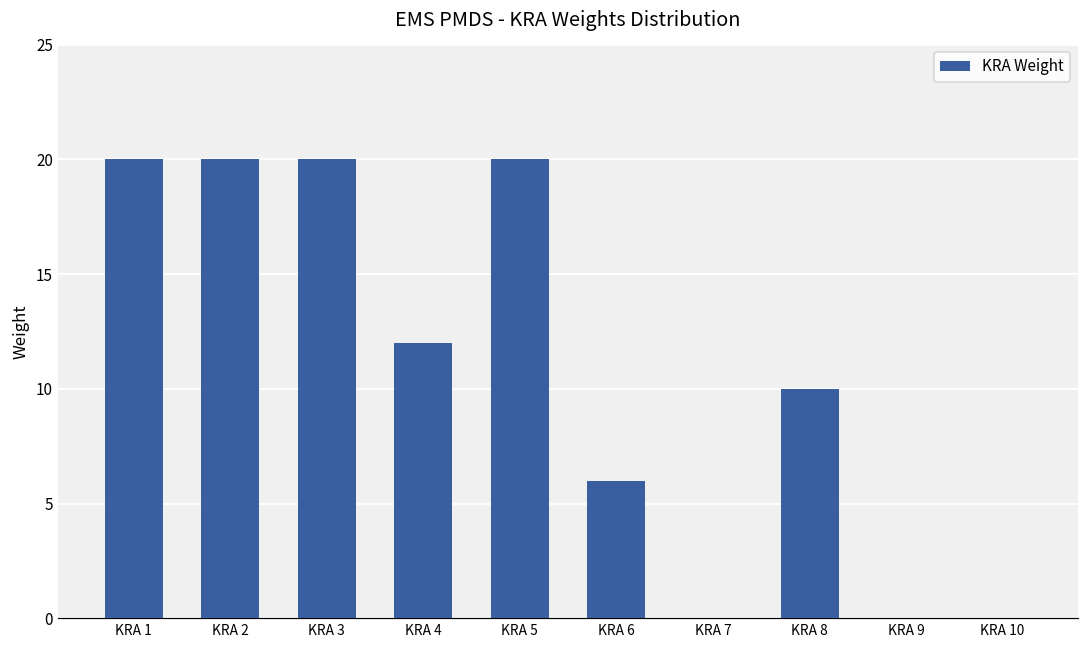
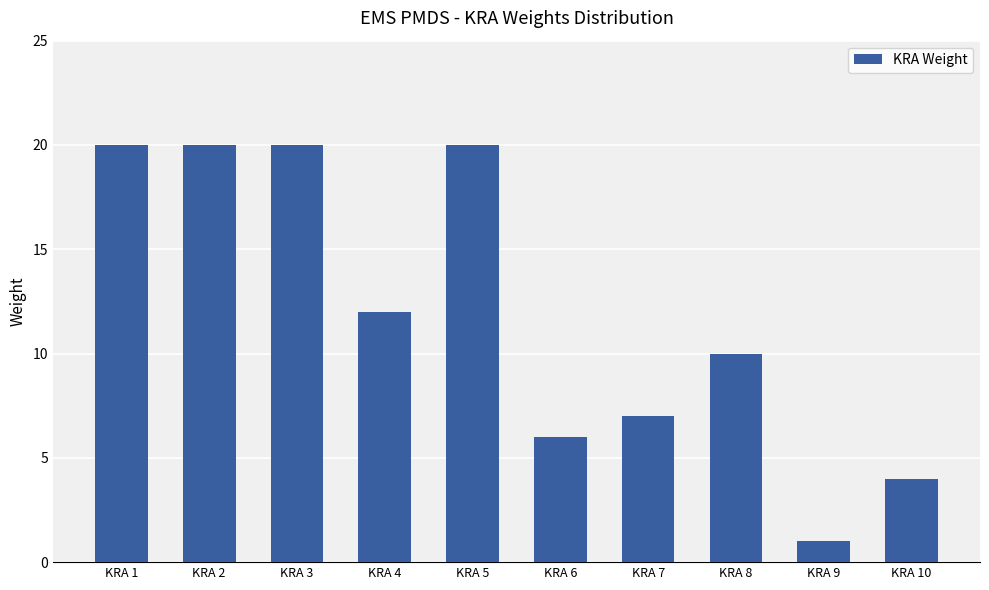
KRA 7: 0 -> 7
KRA 9: 0 -> 1
KRA 10: 0 -> 4
